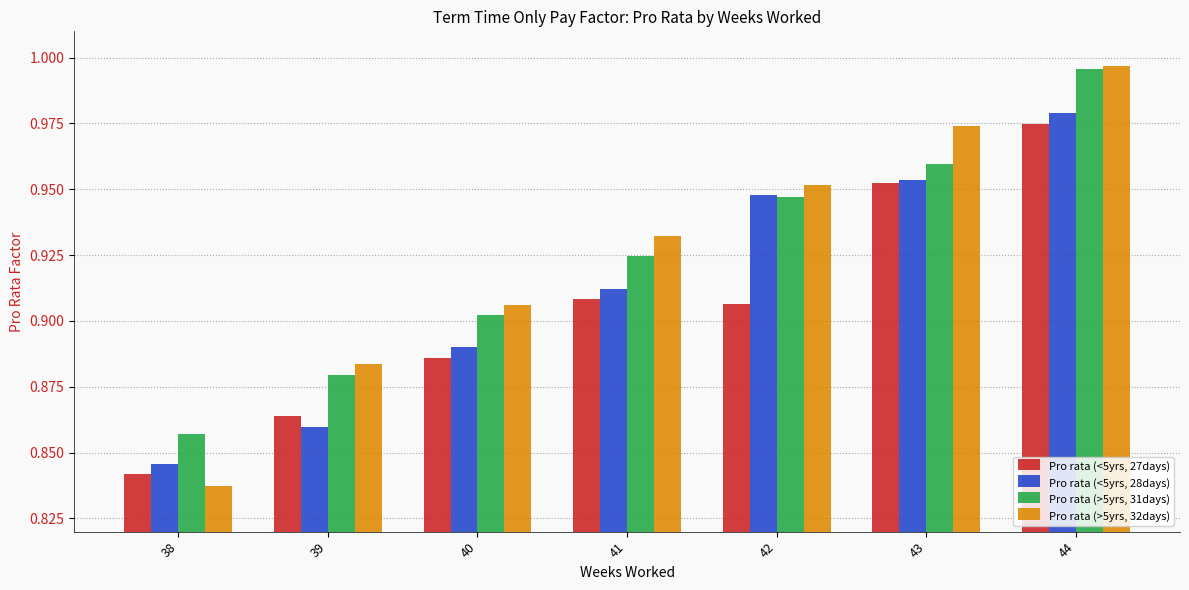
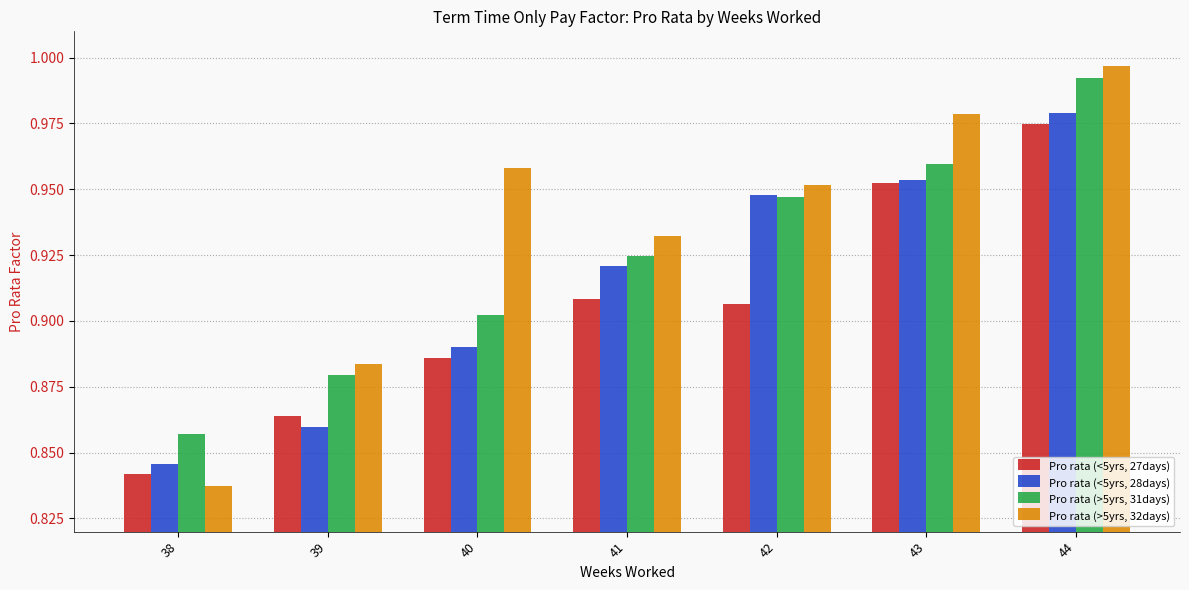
Pro rata (>5yrs, 32days), 40: 0.906 -> 0.958
Pro rata (<5yrs, 28days), 41: 0.912 -> 0.921
Pro rata (>5yrs, 32days), 43: 0.974 -> 0.979
Pro rata (>5yrs, 31days), 44: 0.996 -> 0.992
